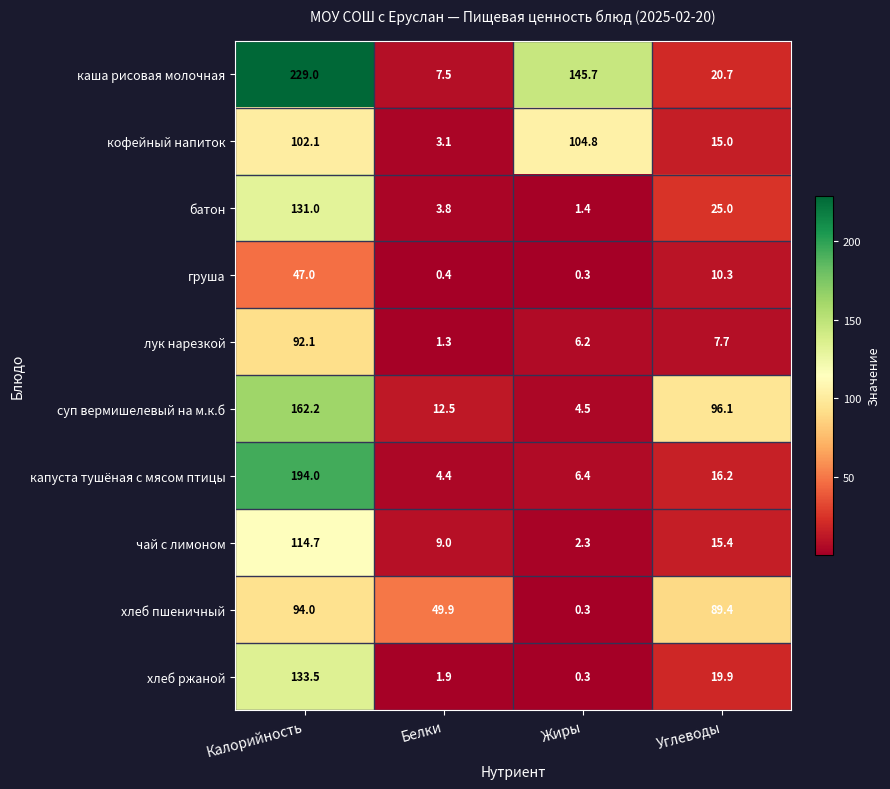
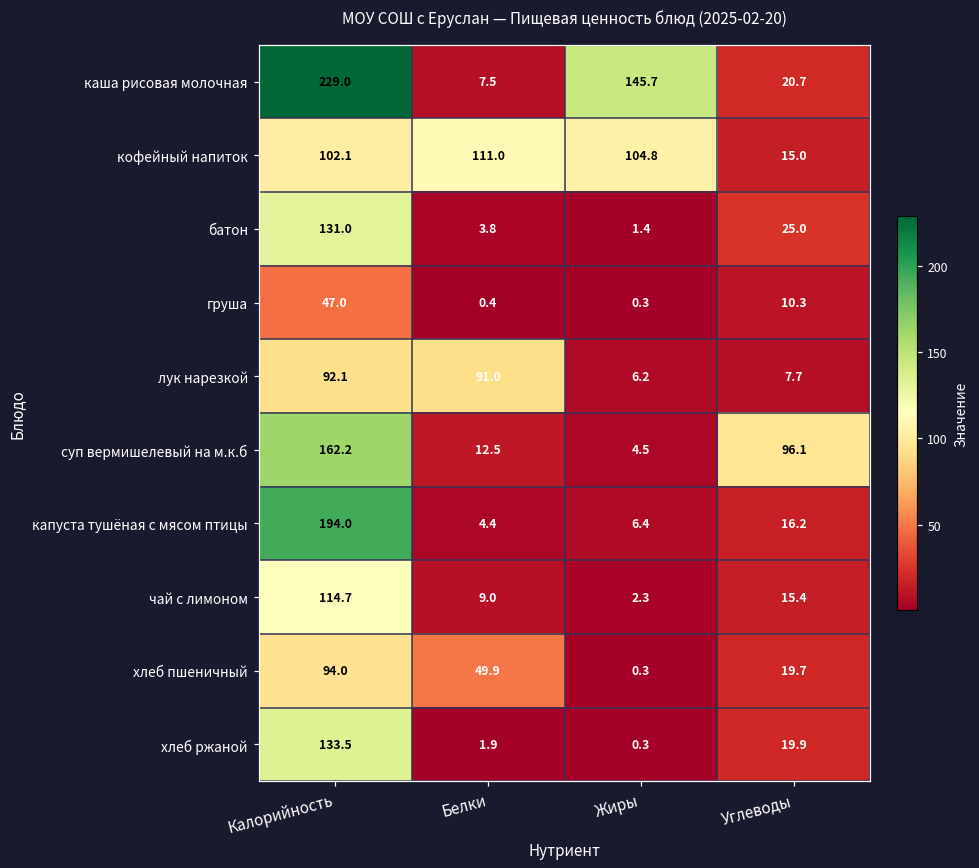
кофейный напиток, Белки: 3.1 -> 111.0
лук нарезкой, Белки: 1.3 -> 91.0
хлеб пшеничный, Углеводы: 89.4 -> 19.7
